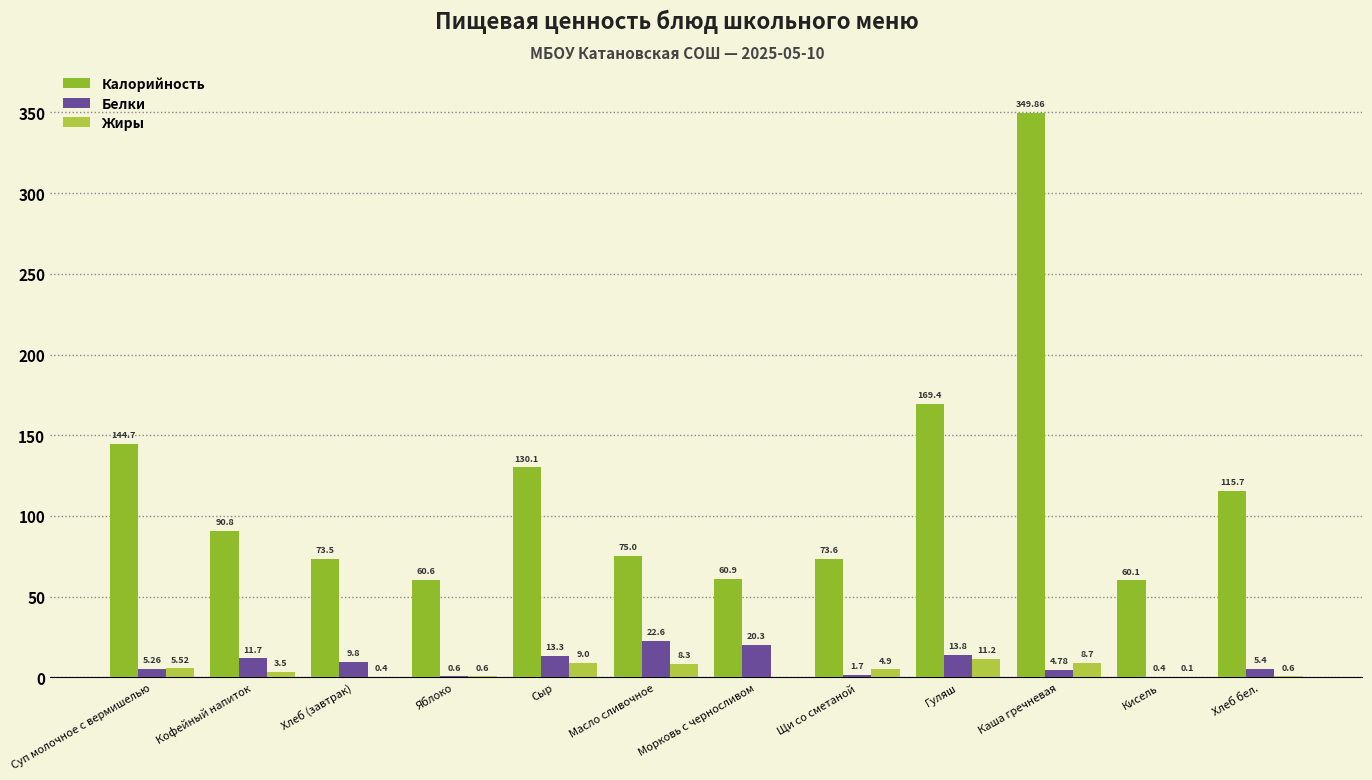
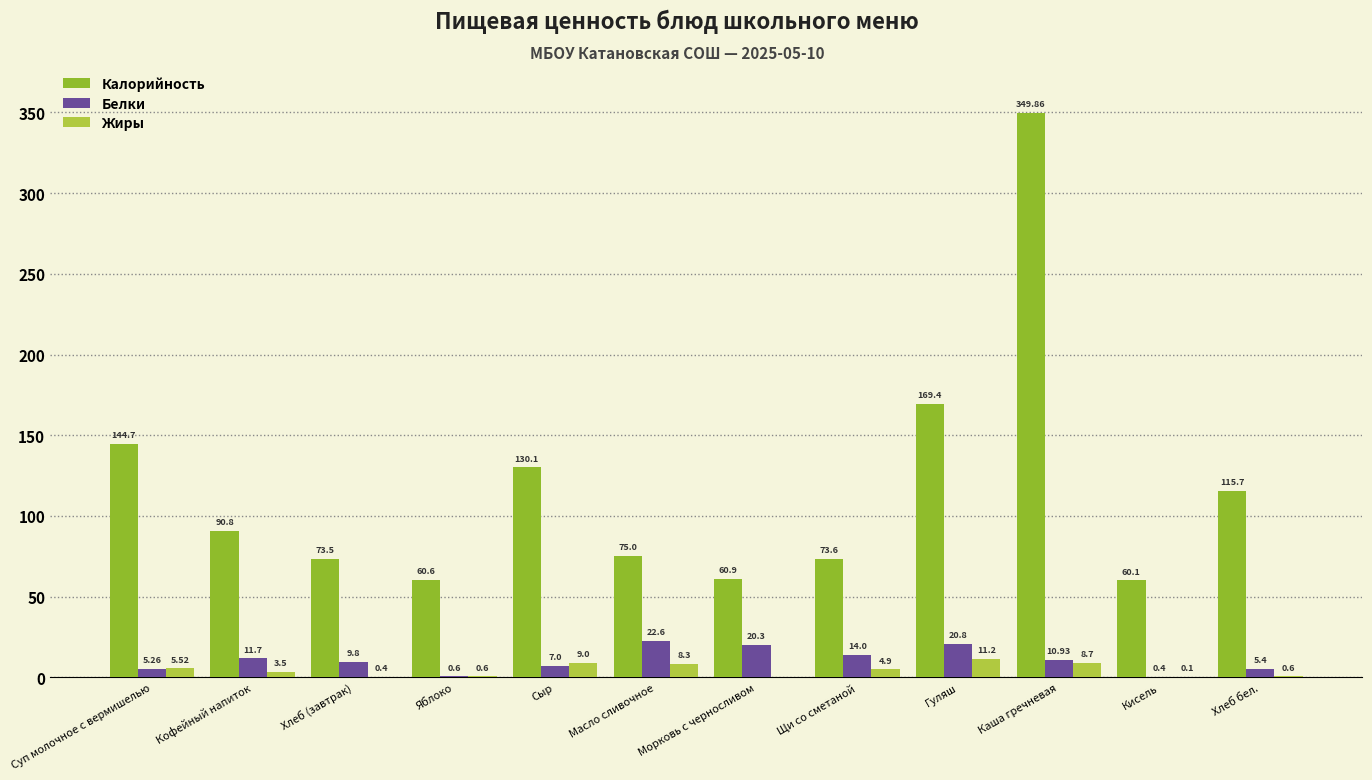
Белки, Сыр: 13.3 -> 7.0
Белки, Щи со сметаной: 1.7 -> 14.0
Белки, Гуляш: 13.8 -> 20.8
Белки, Каша гречневая: 4.78 -> 10.93
